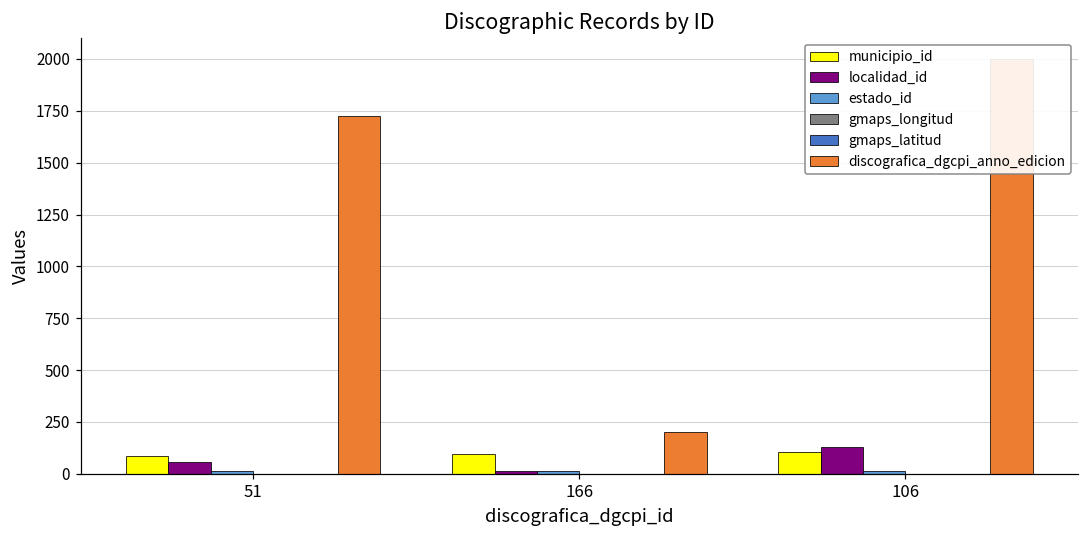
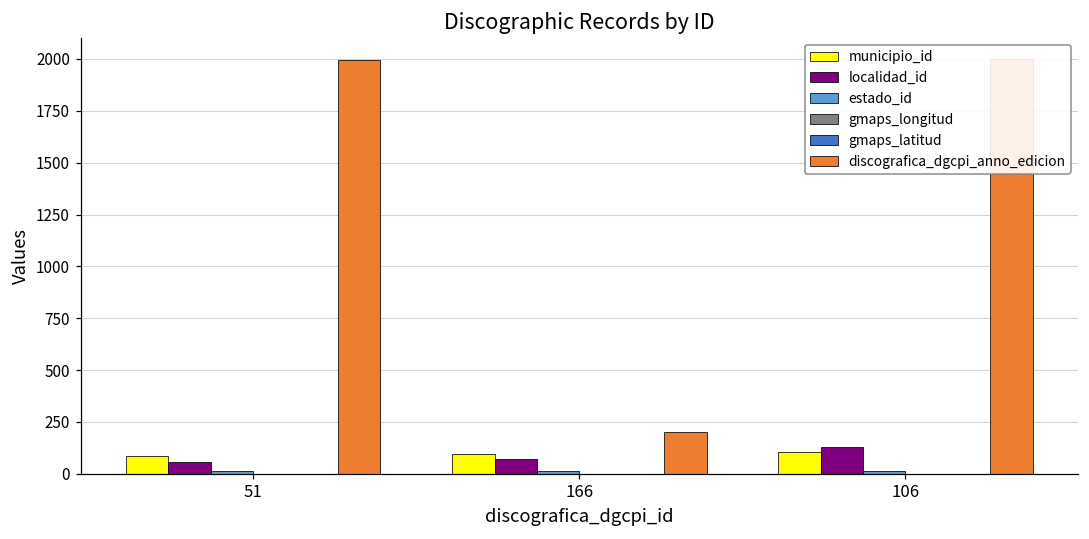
discografica_dgcpi_anno_edicion, 51: 1720 -> 2000
localidad_id, 166: 20 -> 70
